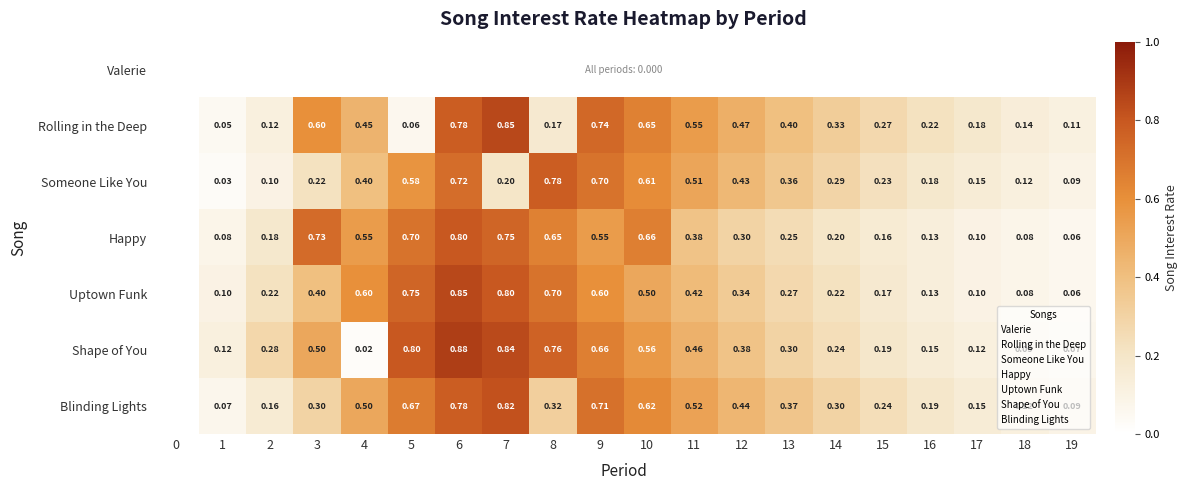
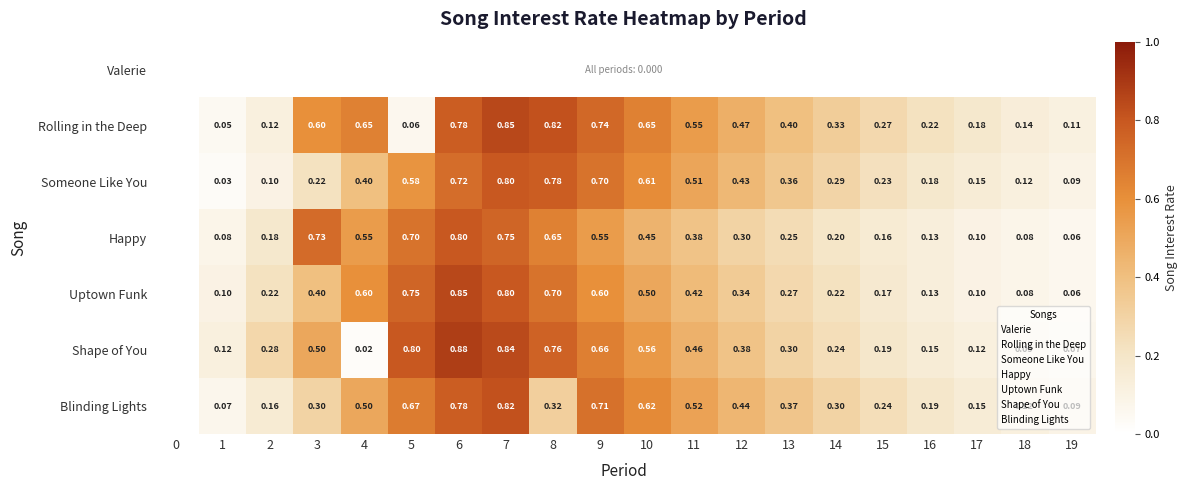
Rolling in the Deep, 4: 0.45 -> 0.65
Rolling in the Deep, 8: 0.17 -> 0.82
Someone Like You, 7: 0.20 -> 0.80
Happy, 10: 0.66 -> 0.45
